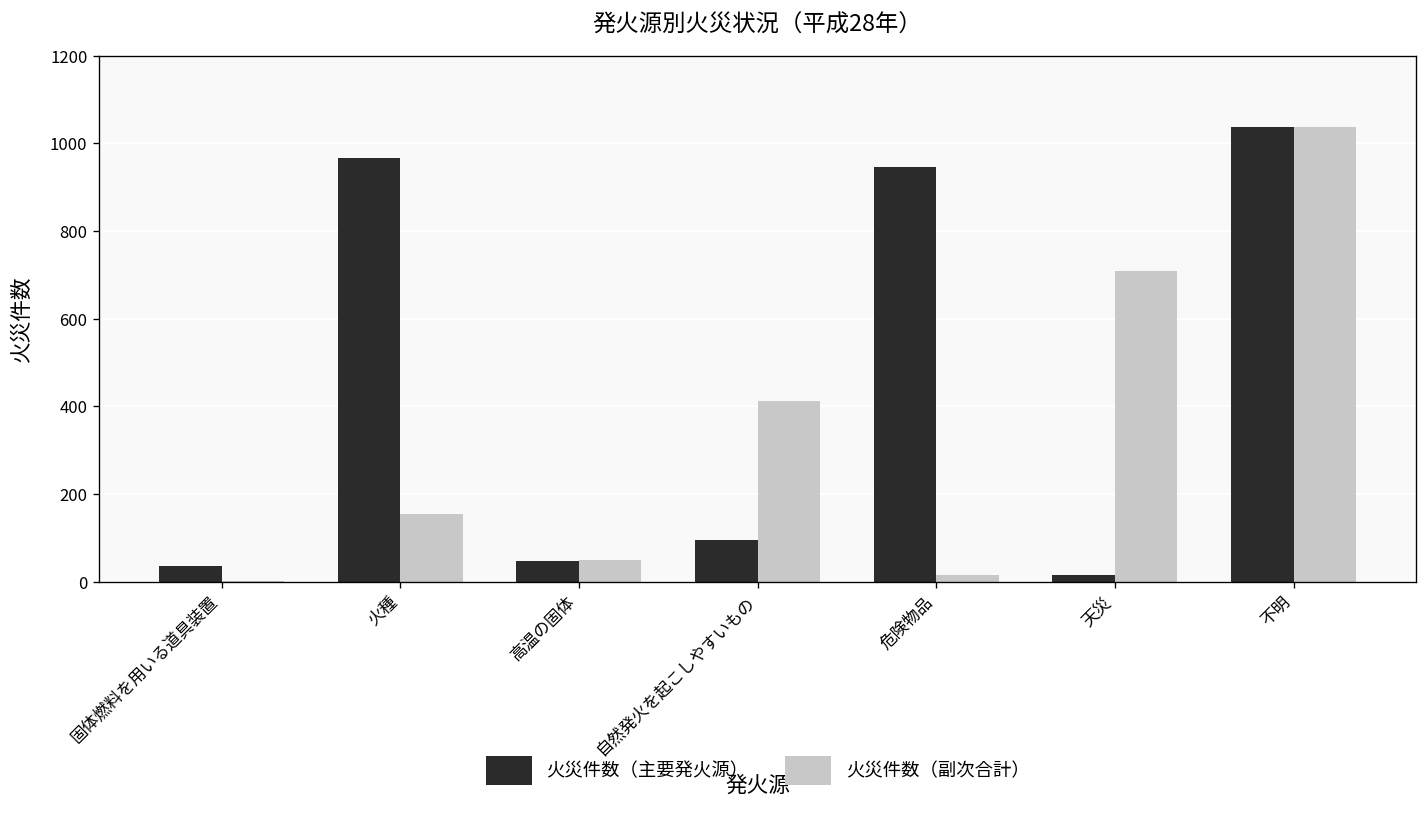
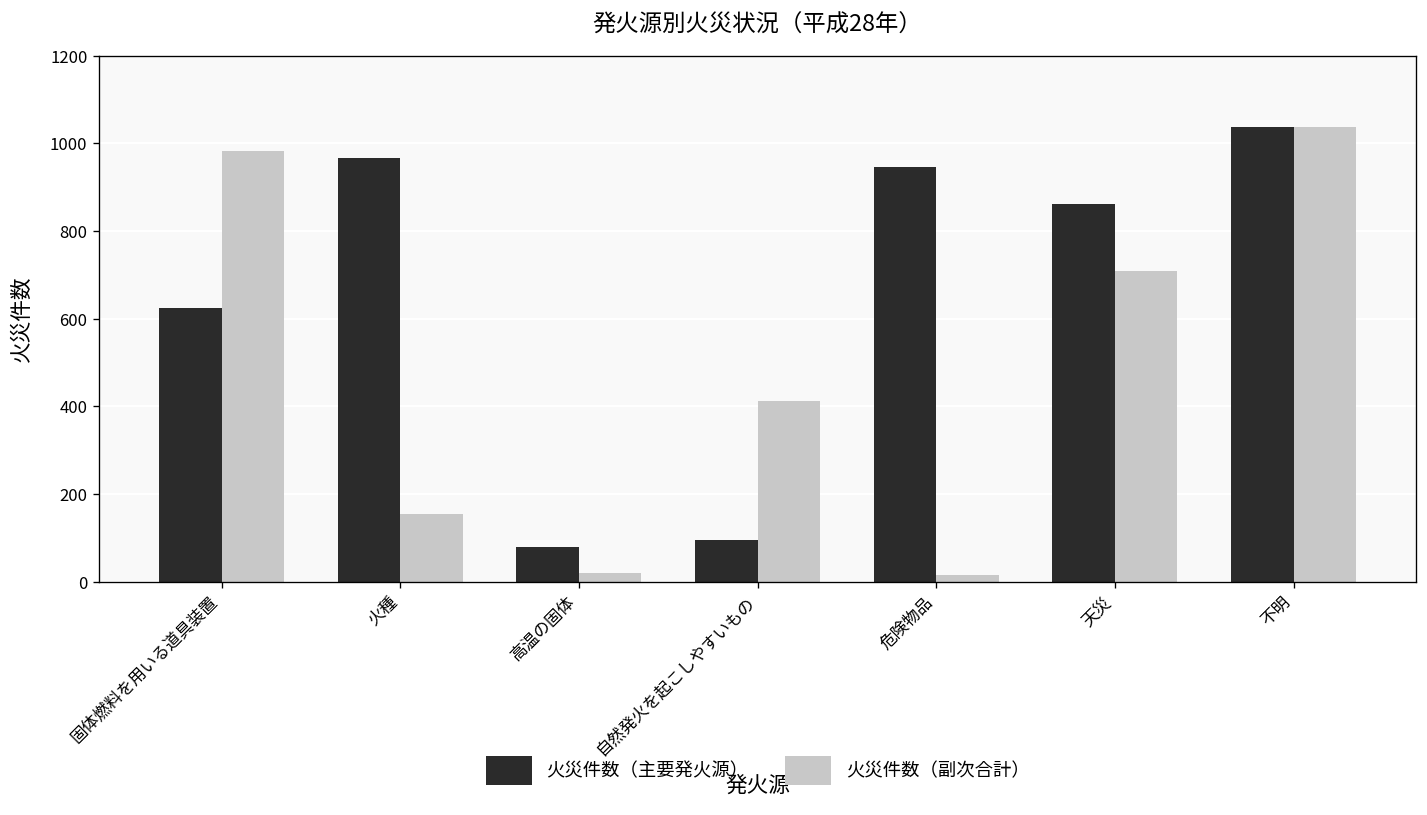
火災件数（主要発火源）, 固体燃料を用いる道具装置: 40 -> 620
火災件数（副次合計）, 固体燃料を用いる道具装置: 0 -> 980
火災件数（主要発火源）, 高温の固体: 50 -> 80
火災件数（副次合計）, 高温の固体: 50 -> 20
火災件数（主要発火源）, 天災: 10 -> 860
